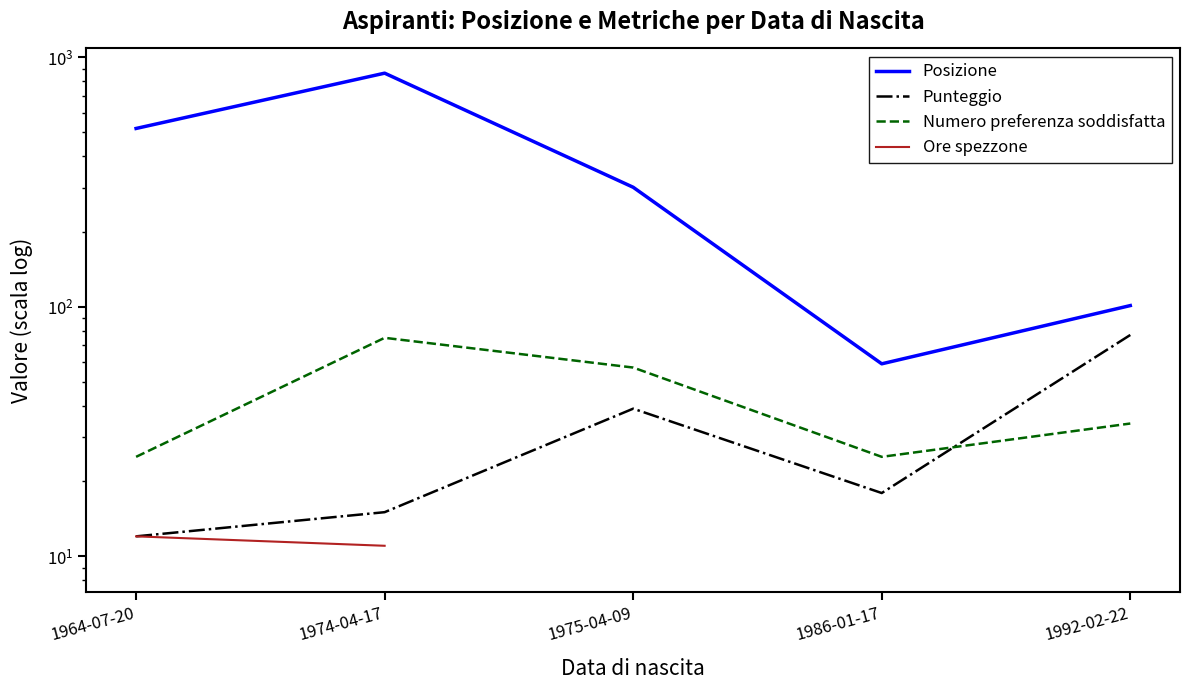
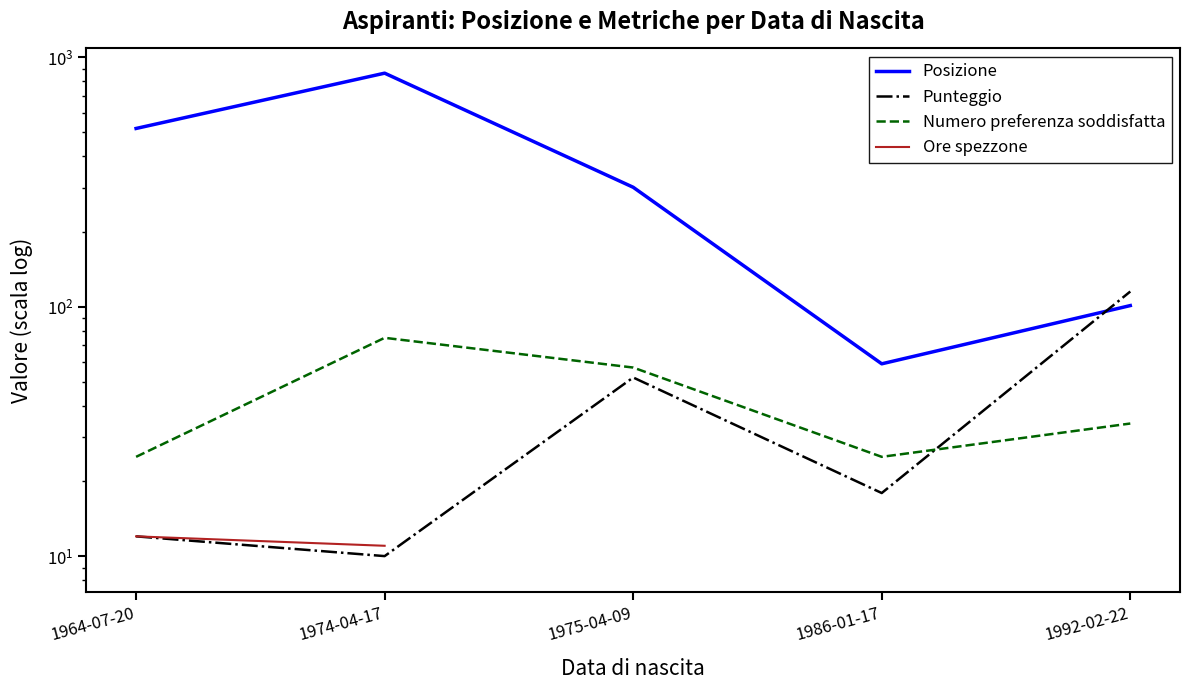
Punteggio, 1974-04-17: 15 -> 10
Punteggio, 1975-04-09: 39 -> 52
Punteggio, 1992-02-22: 77 -> 120
